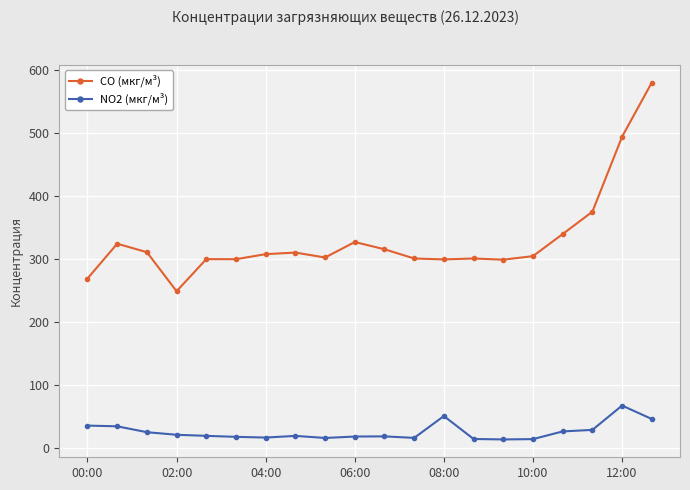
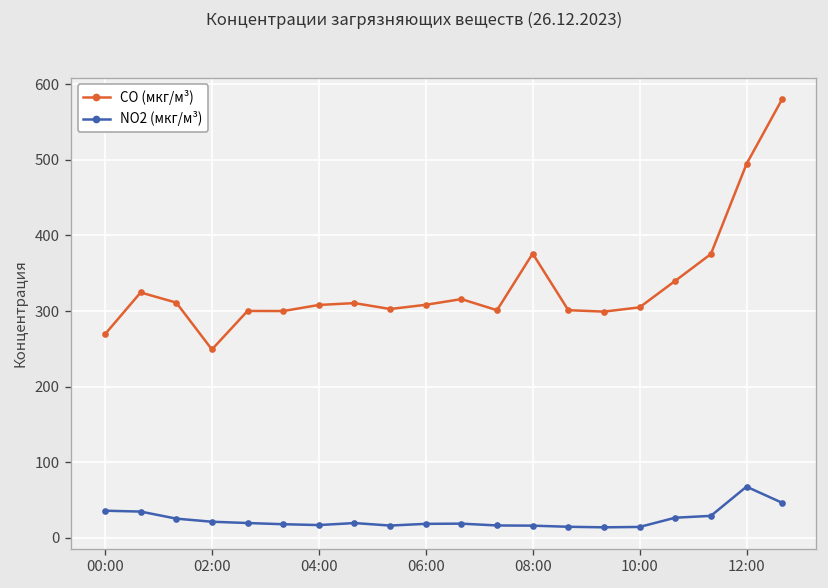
CO (мкг/м³), 06:00: 330 -> 310
CO (мкг/м³), 08:00: 300 -> 380
NO2 (мкг/м³), 08:00: 50 -> 20
